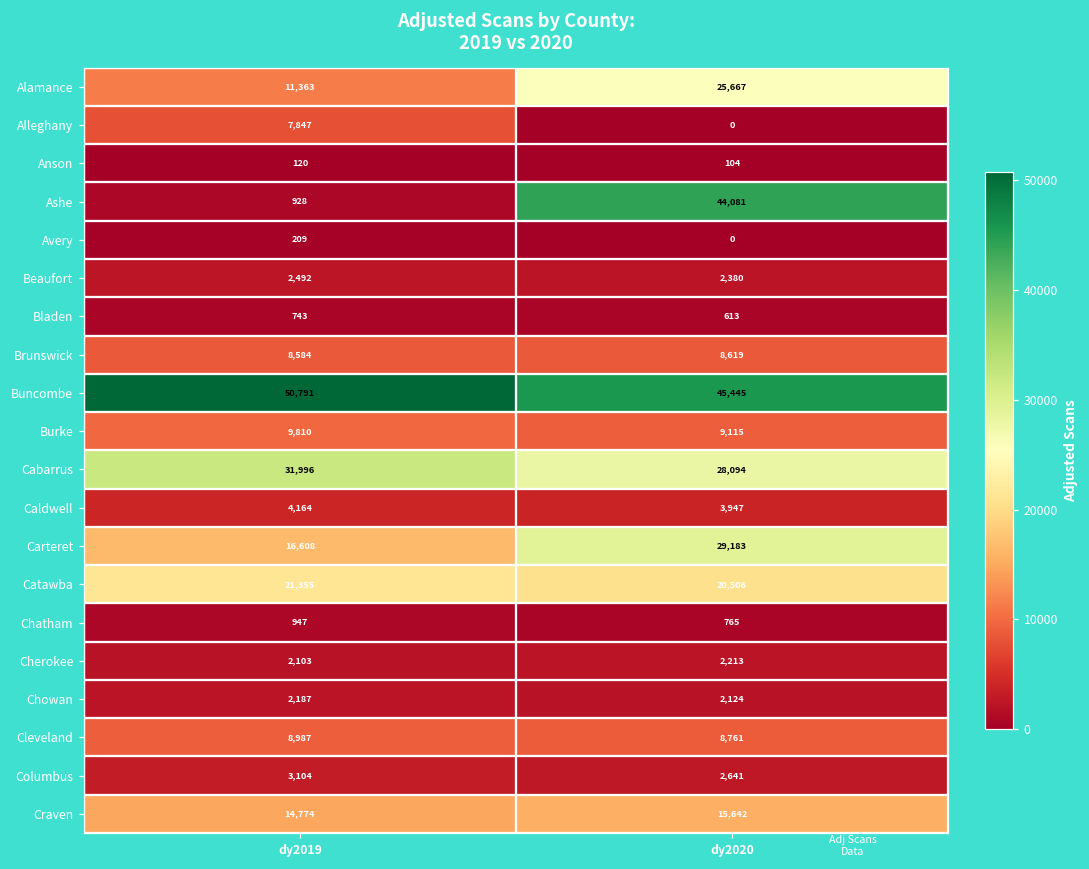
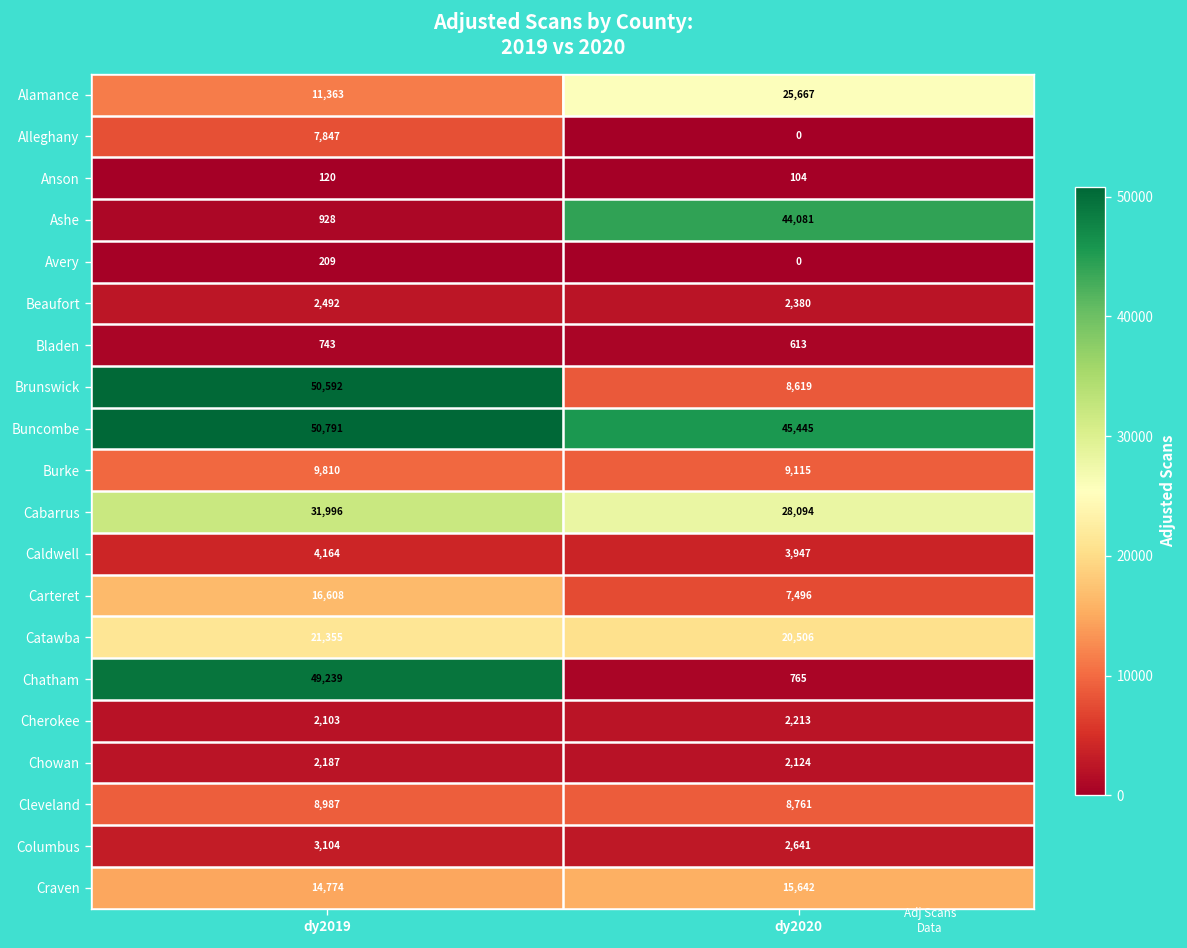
Brunswick, dy2019: 8,584 -> 50,592
Carteret, dy2020: 29,183 -> 7,496
Chatham, dy2019: 947 -> 49,239
